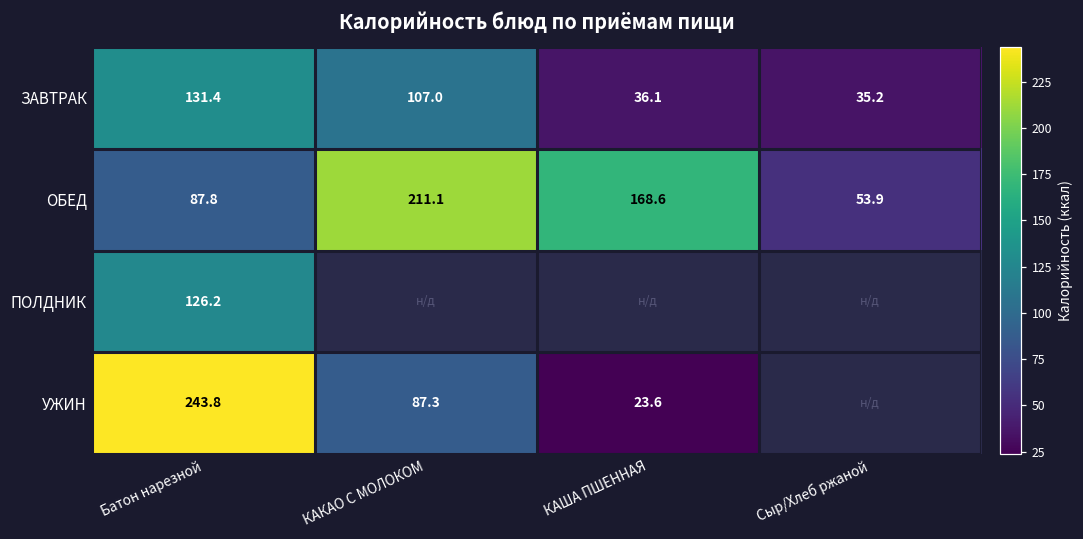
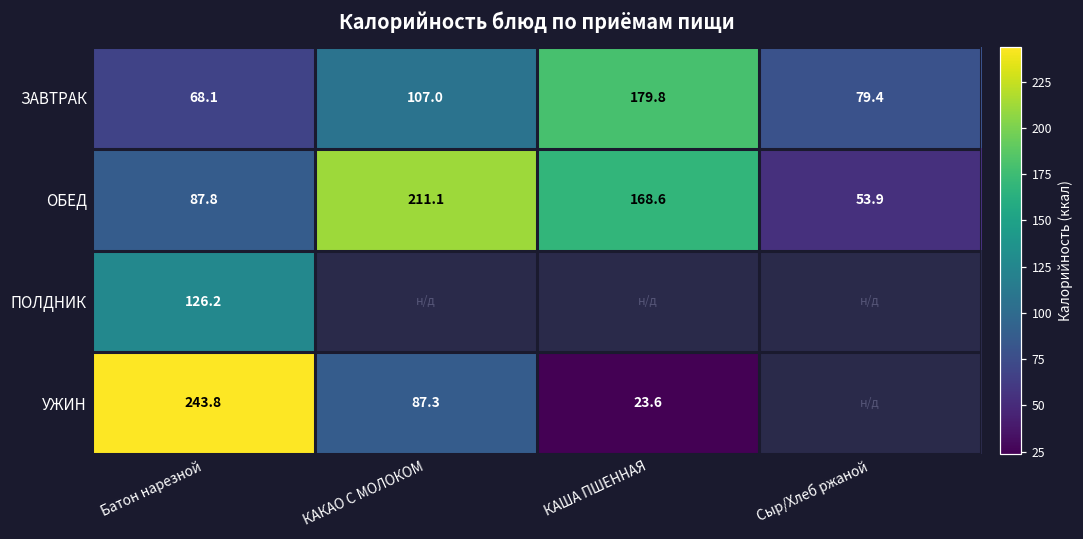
ЗАВТРАК, Батон нарезной: 131.4 -> 68.1
ЗАВТРАК, КАША ПШЕННАЯ: 36.1 -> 179.8
ЗАВТРАК, Сыр/Хлеб ржаной: 35.2 -> 79.4
